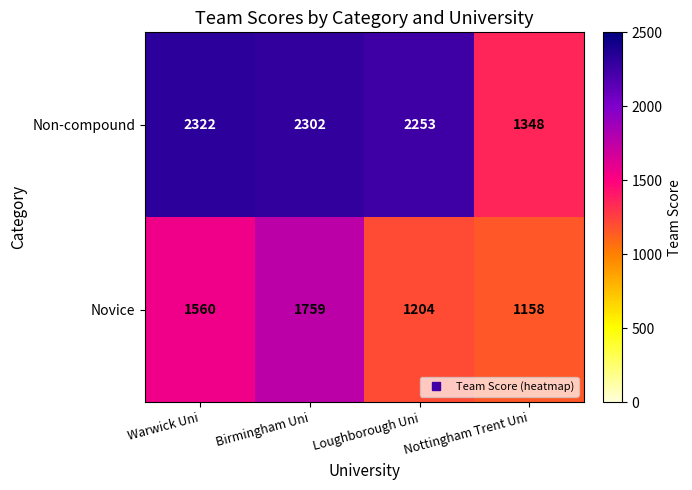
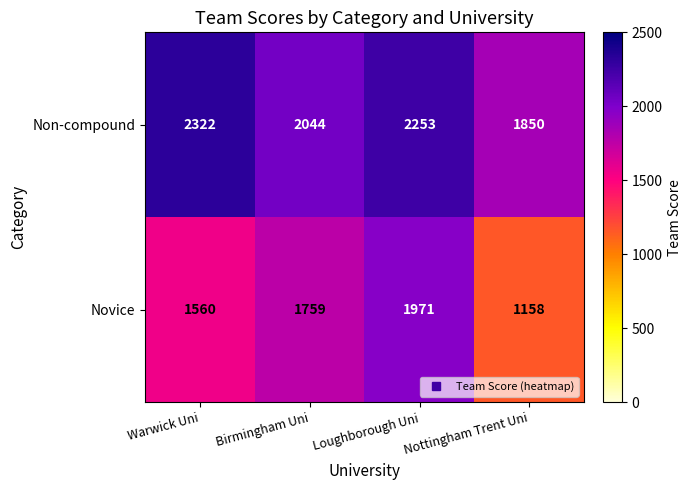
Non-compound, Birmingham Uni: 2302 -> 2044
Non-compound, Nottingham Trent Uni: 1348 -> 1850
Novice, Loughborough Uni: 1204 -> 1971
